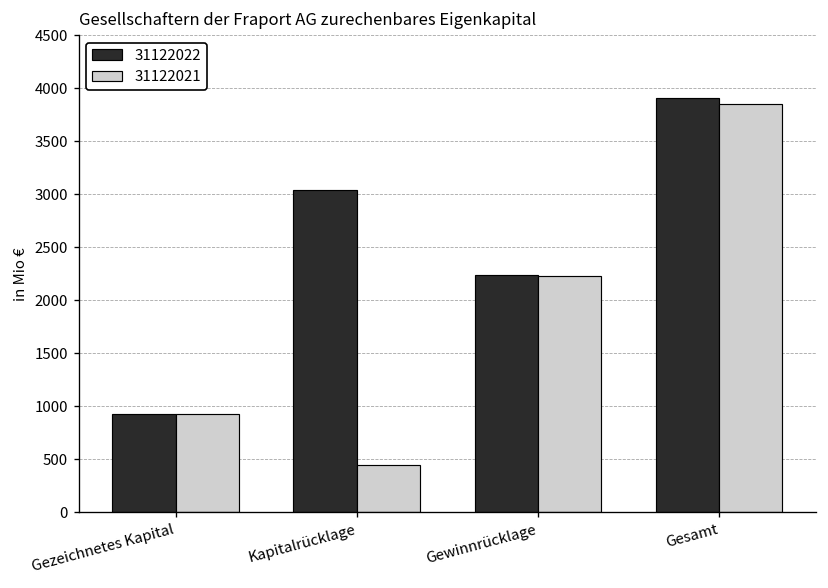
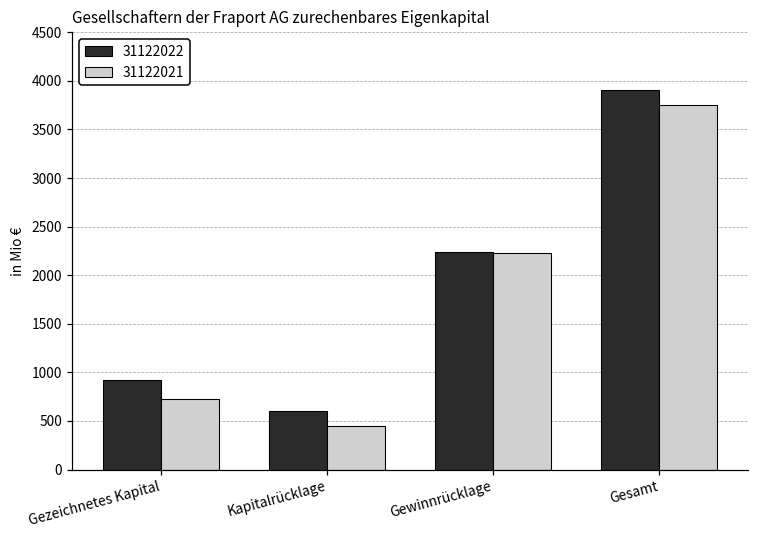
31122021, Gezeichnetes Kapital: 900 -> 700
31122022, Kapitalrücklage: 3000 -> 600
31122021, Gesamt: 3900 -> 3800
